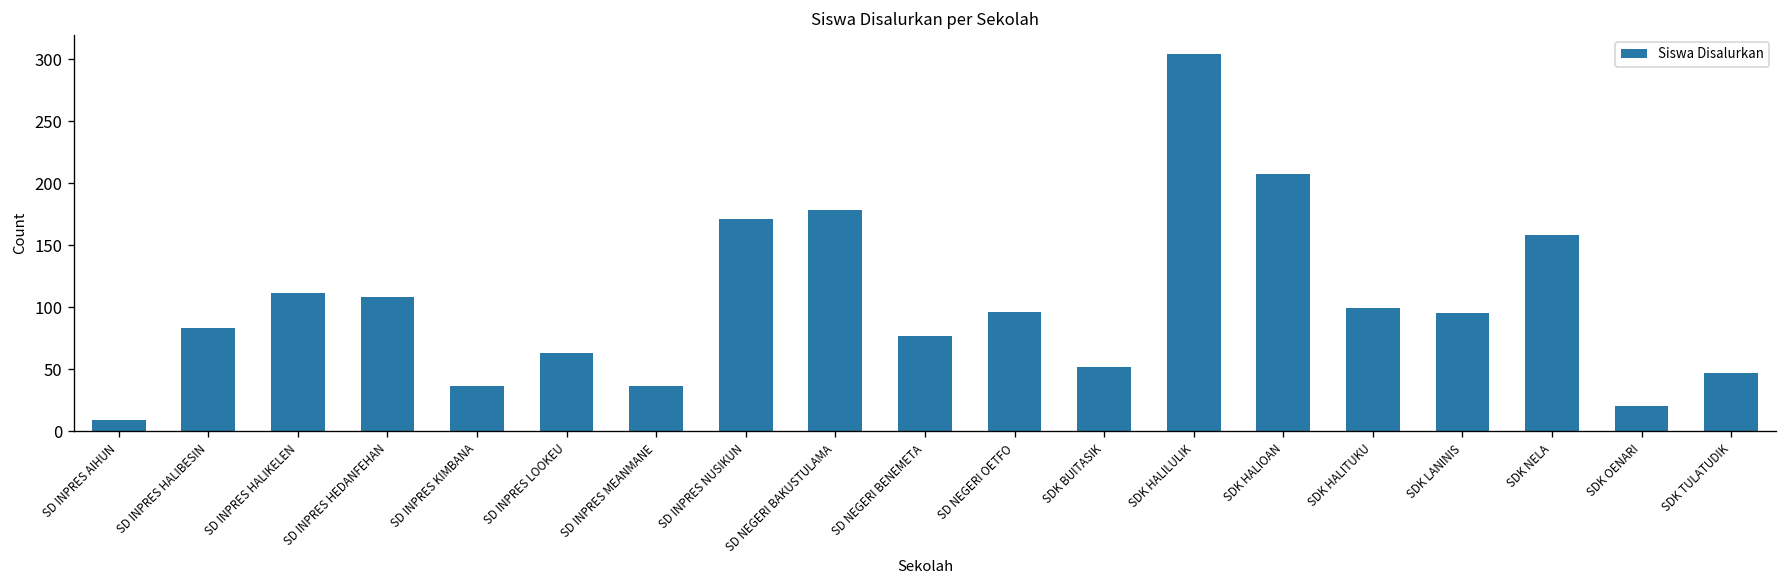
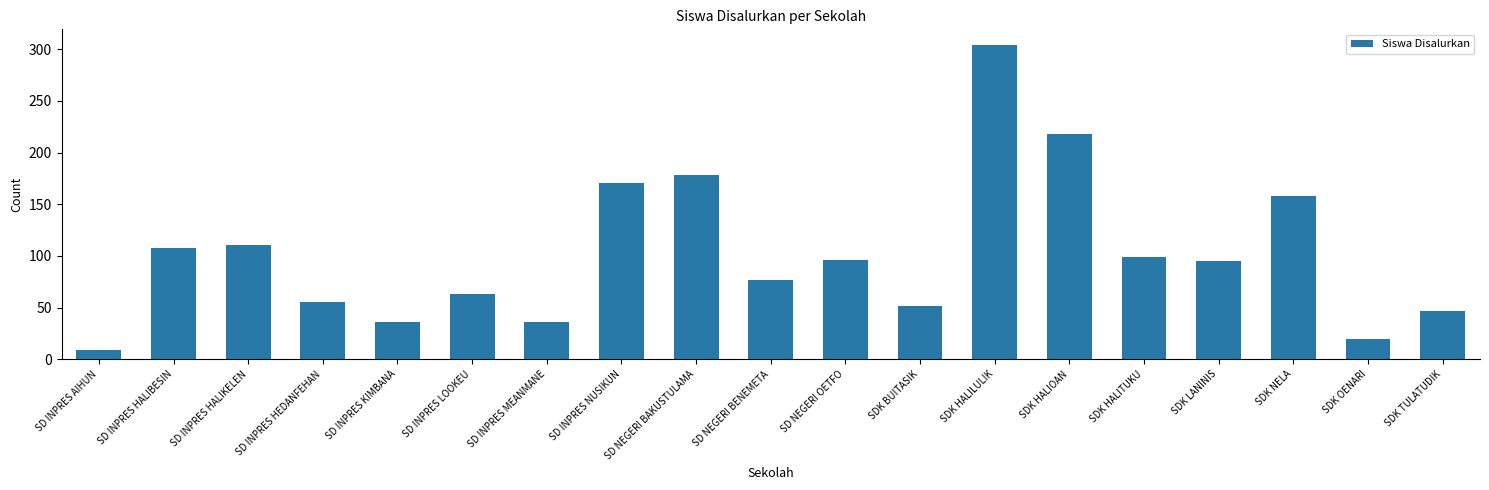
SD INPRES HALIBESIN: 83 -> 108
SD INPRES HEDANFEHAN: 108 -> 55
SDK HALIOAN: 207 -> 218
